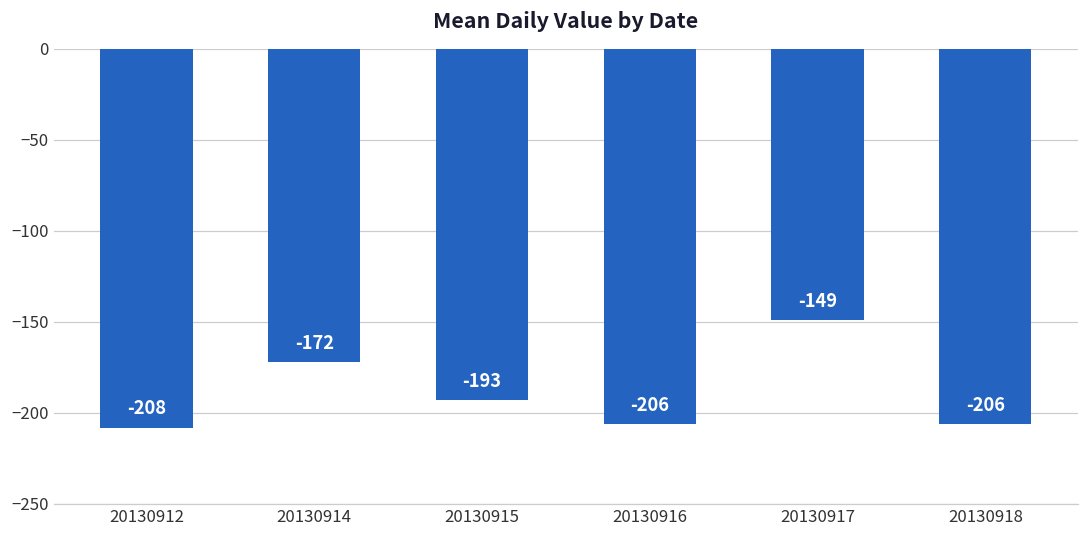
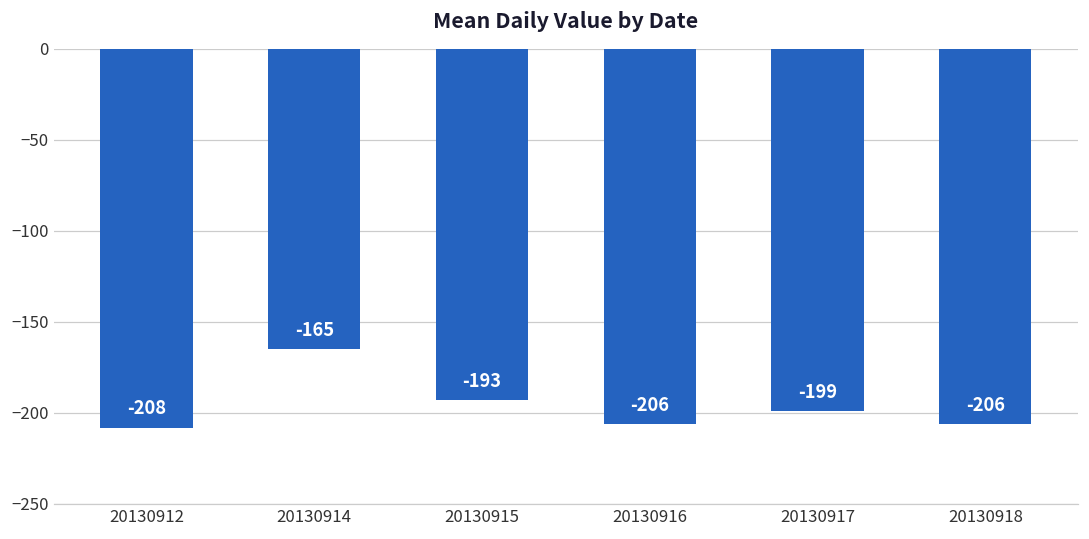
20130914: -172 -> -165
20130917: -149 -> -199
